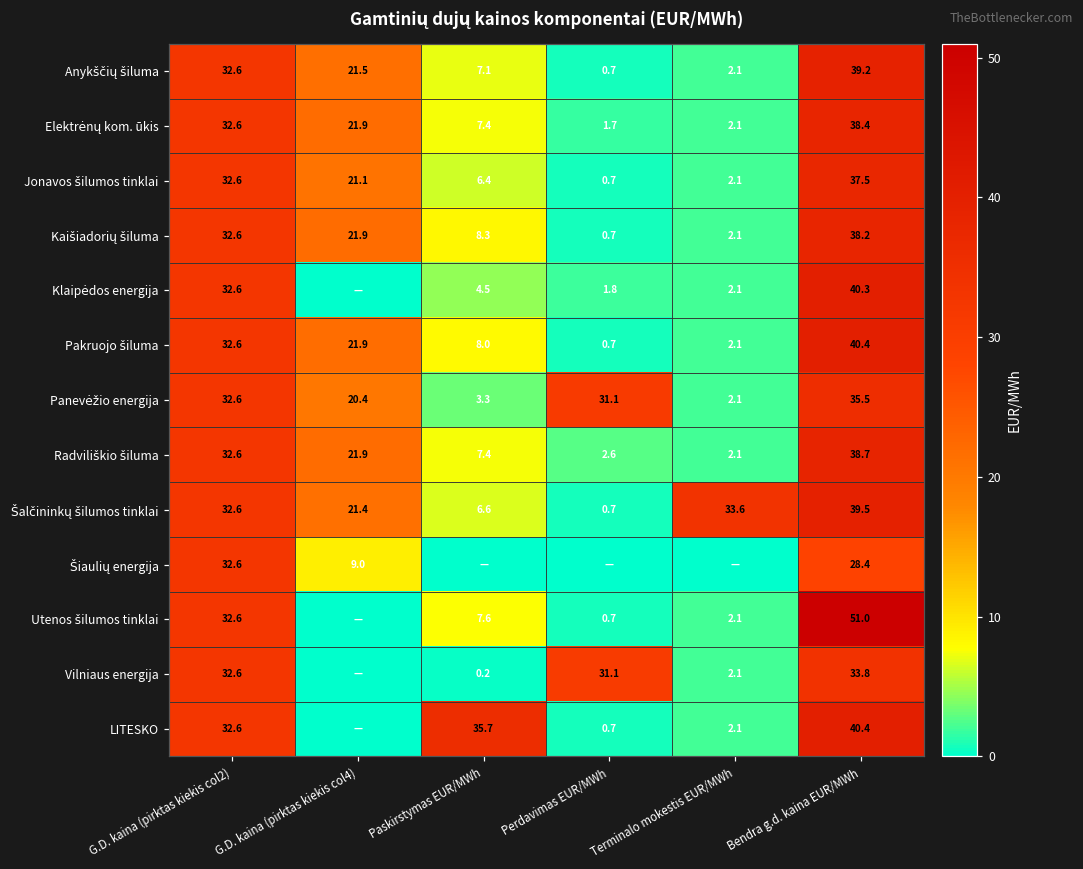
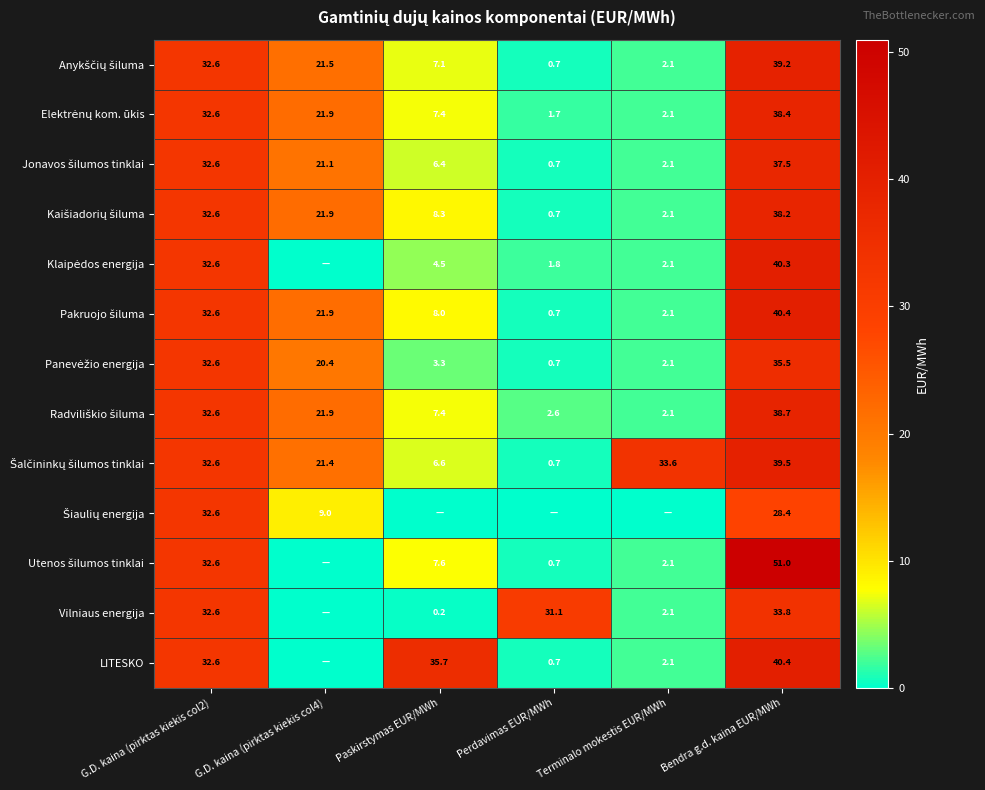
Panevėžio energija, Perdavimas EUR/MWh: 31.1 -> 0.7
